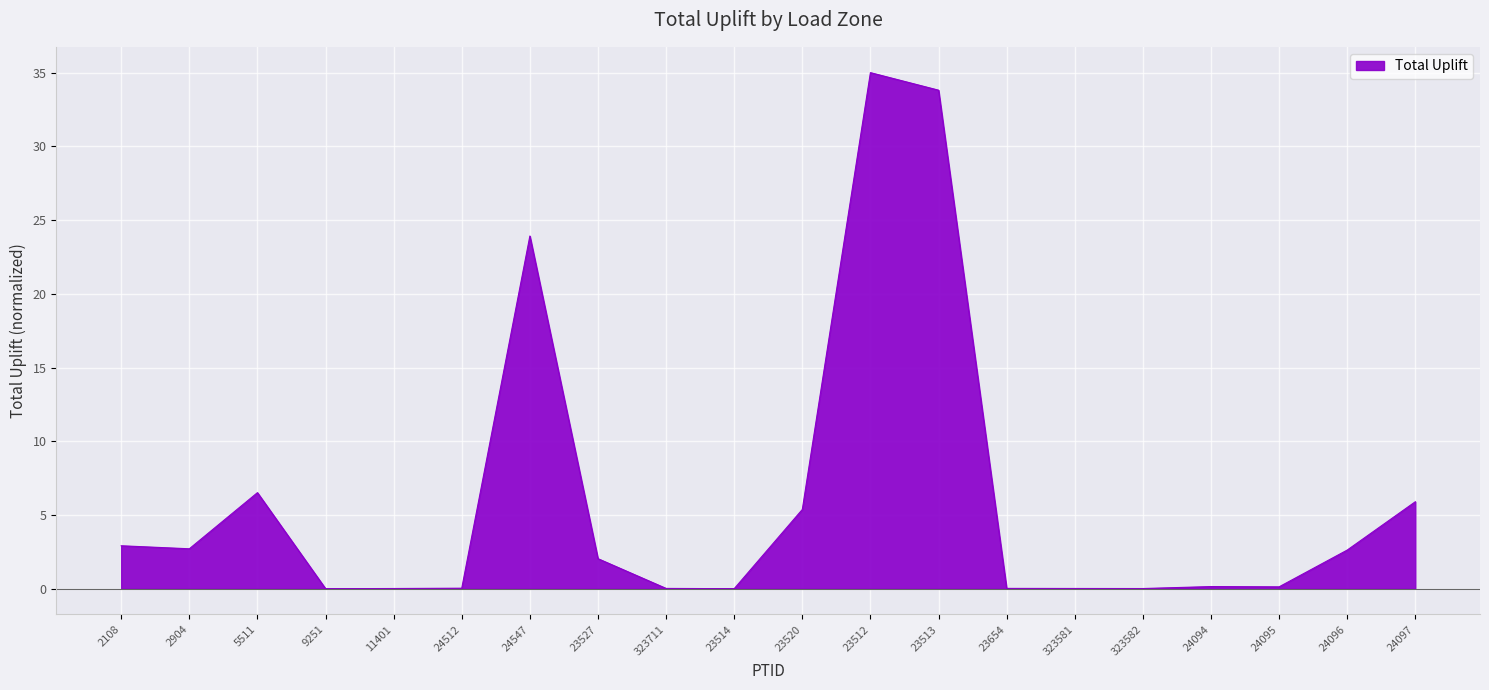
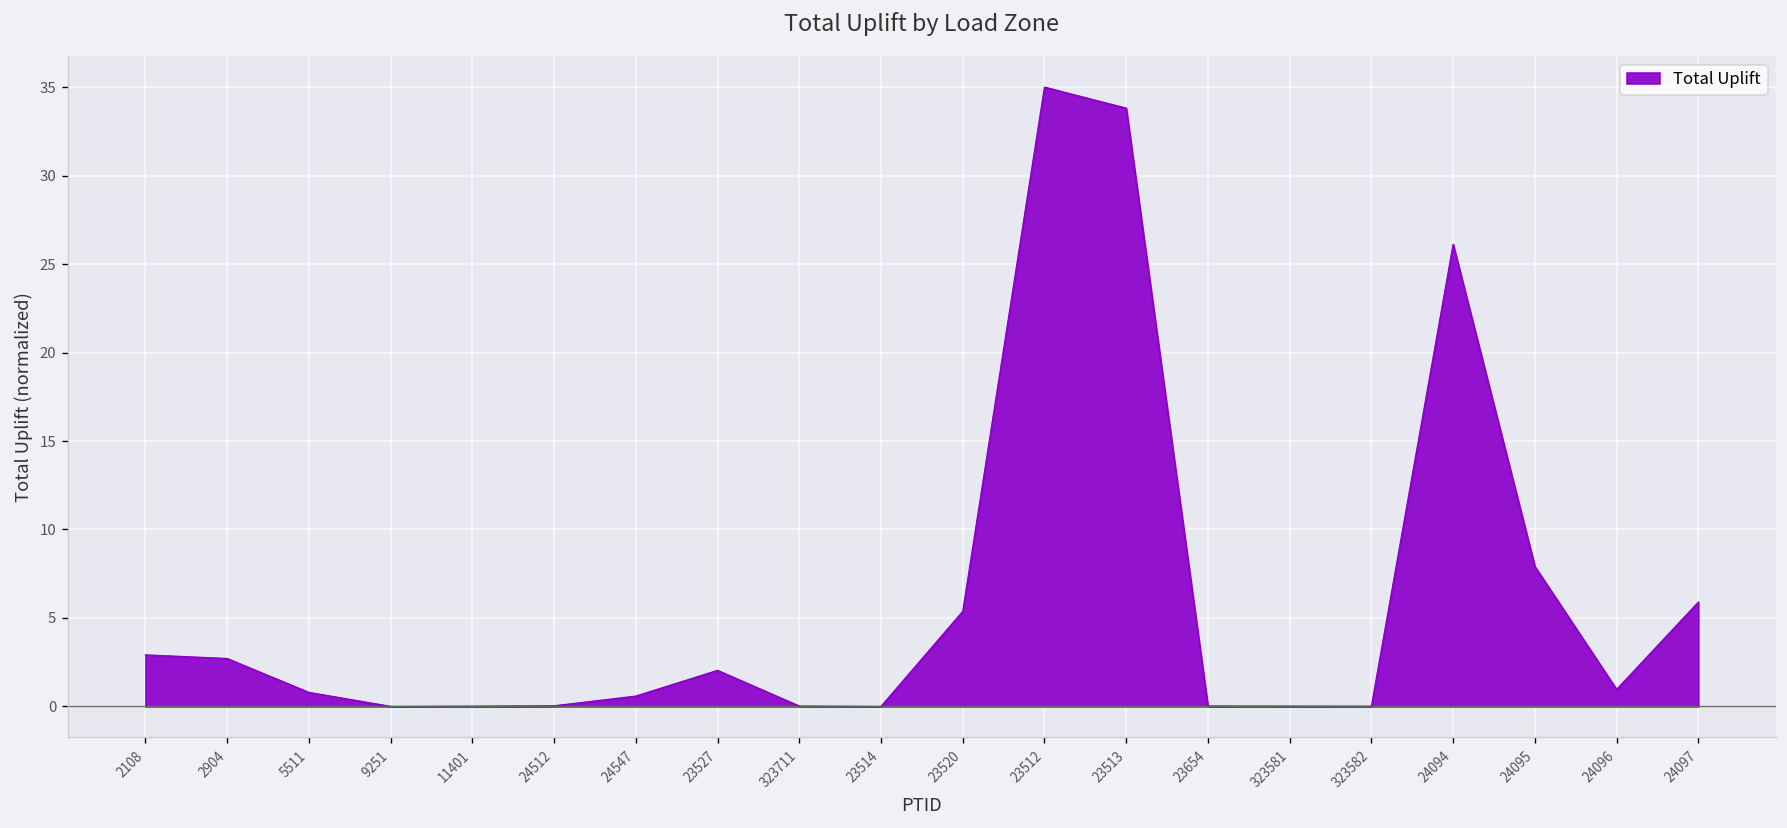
5511: 6.5 -> 0.8
24547: 23.9 -> 0.6
24094: 0.1 -> 26.1
24095: 0.1 -> 7.9
24096: 2.6 -> 1.0
